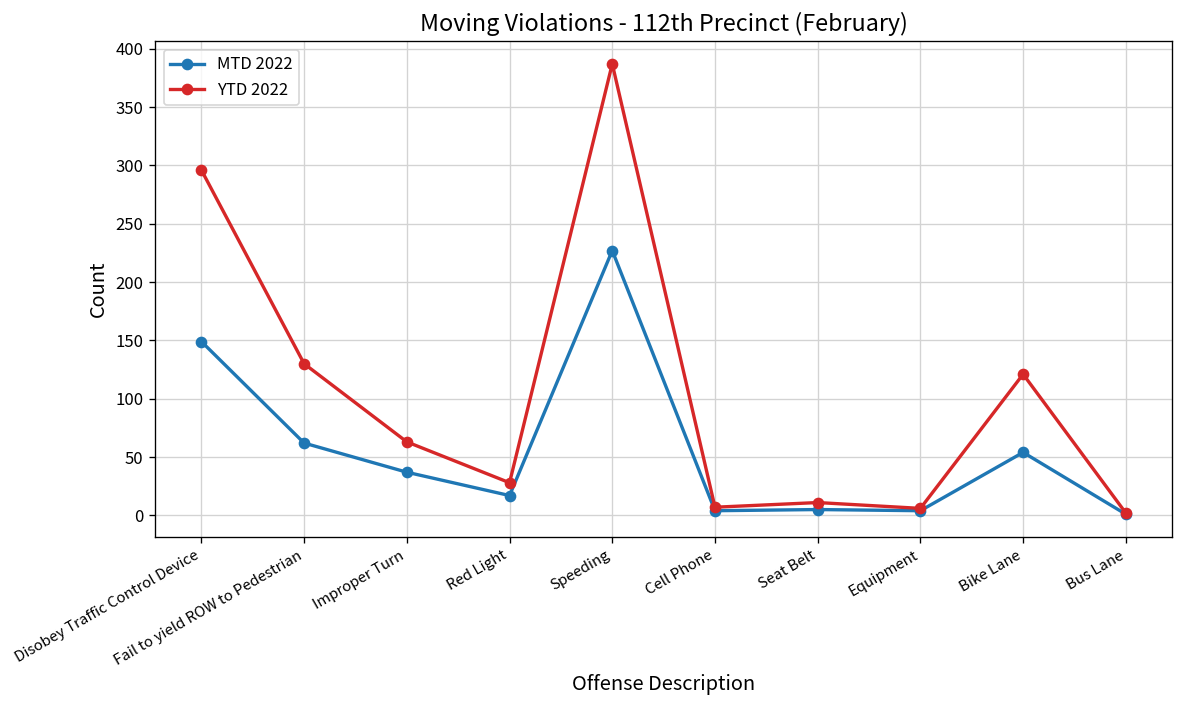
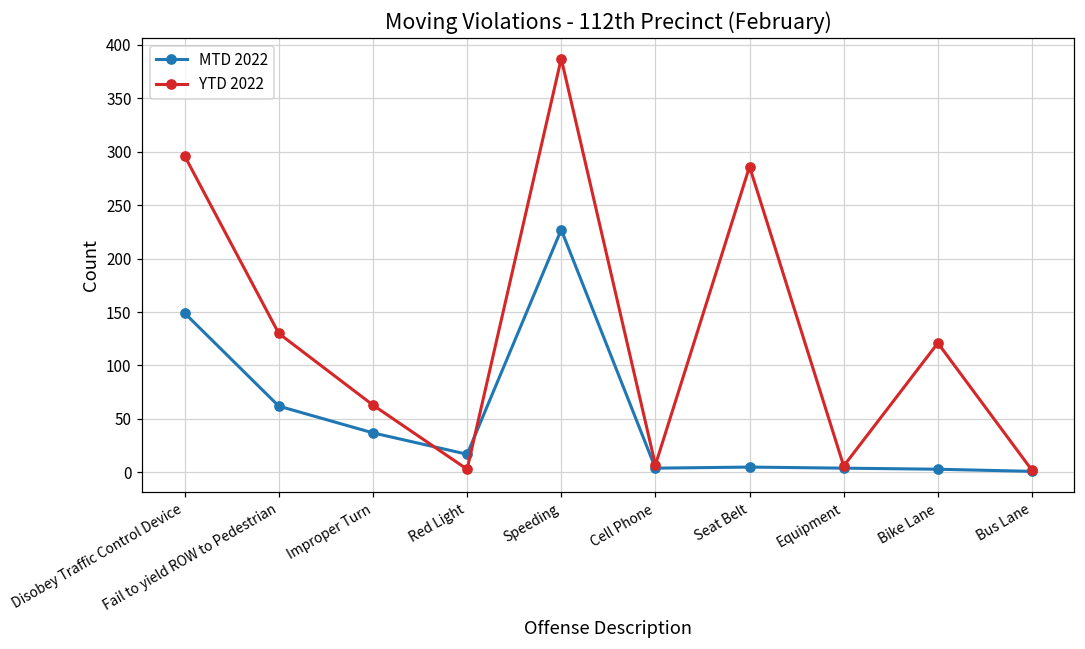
YTD 2022, Red Light: 30 -> 0
YTD 2022, Seat Belt: 10 -> 290
MTD 2022, Bike Lane: 50 -> 0
